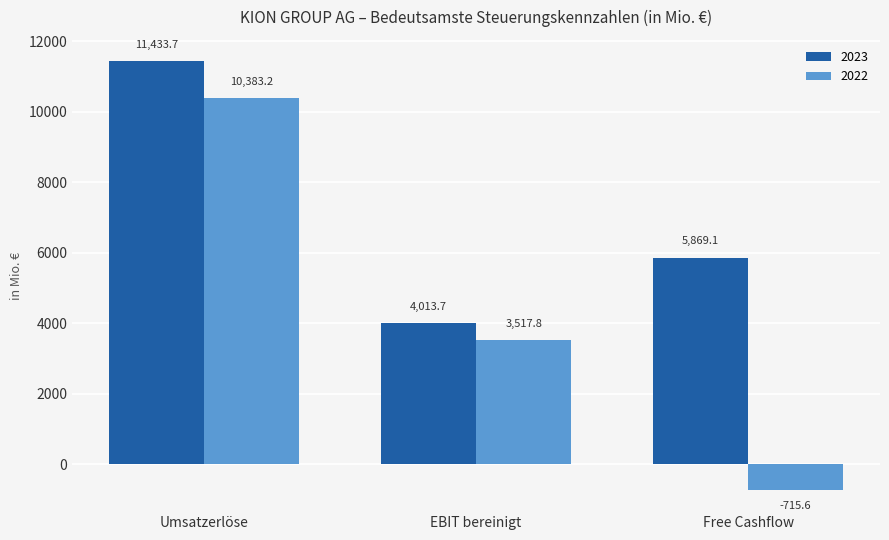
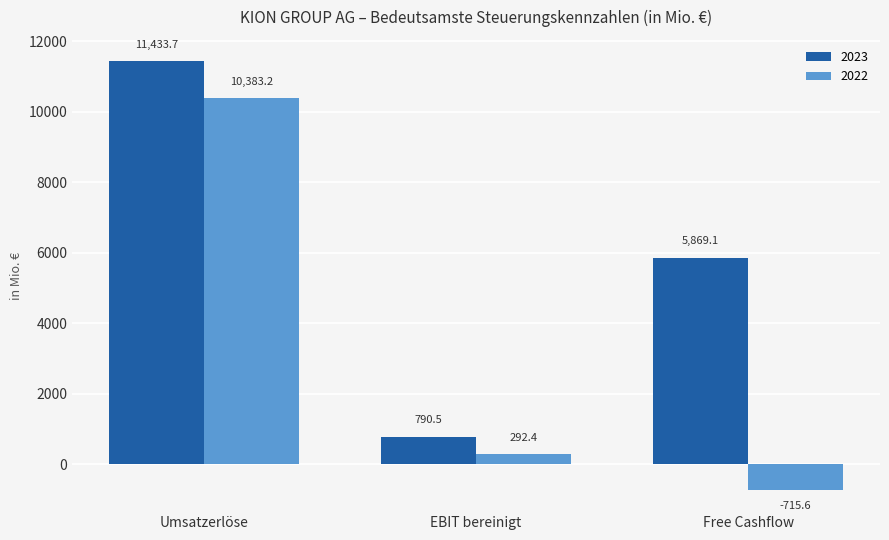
2023, EBIT bereinigt: 4,013.7 -> 790.5
2022, EBIT bereinigt: 3,517.8 -> 292.4
